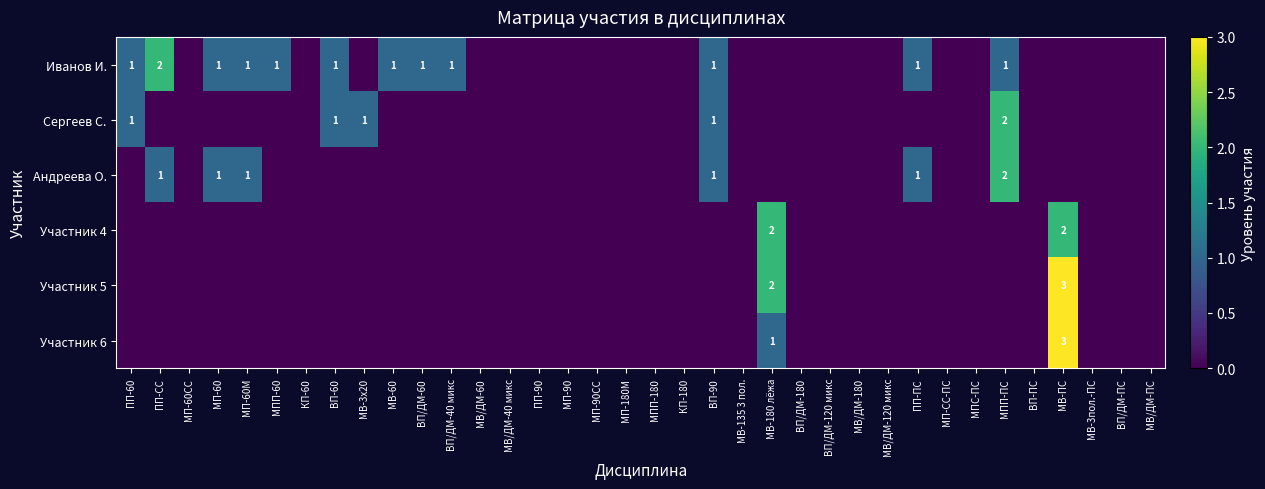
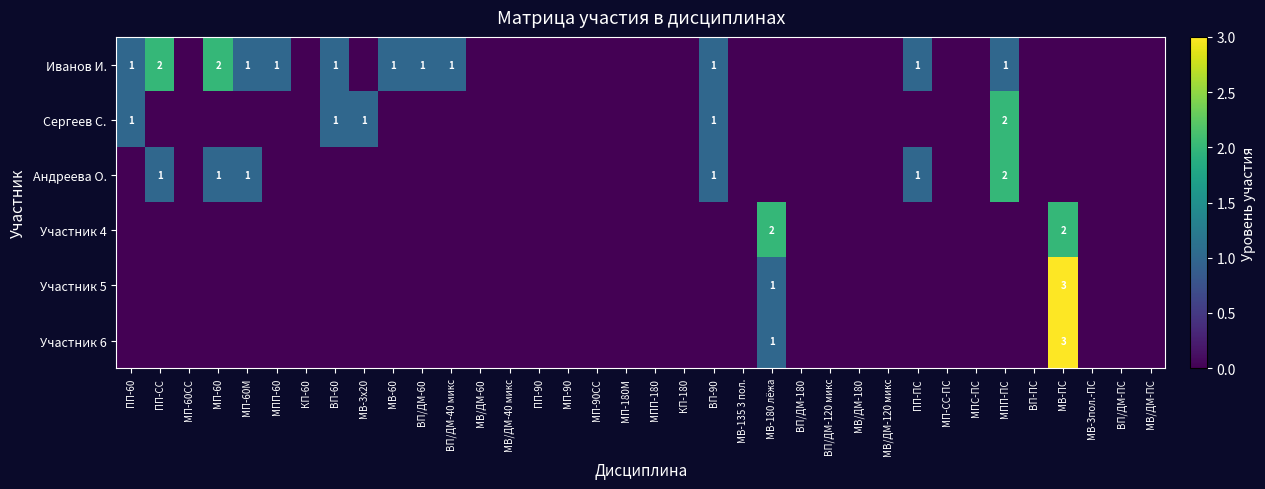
Иванов И., МП-60: 1 -> 2
Участник 5, МВ-180 лёжа: 2 -> 1
